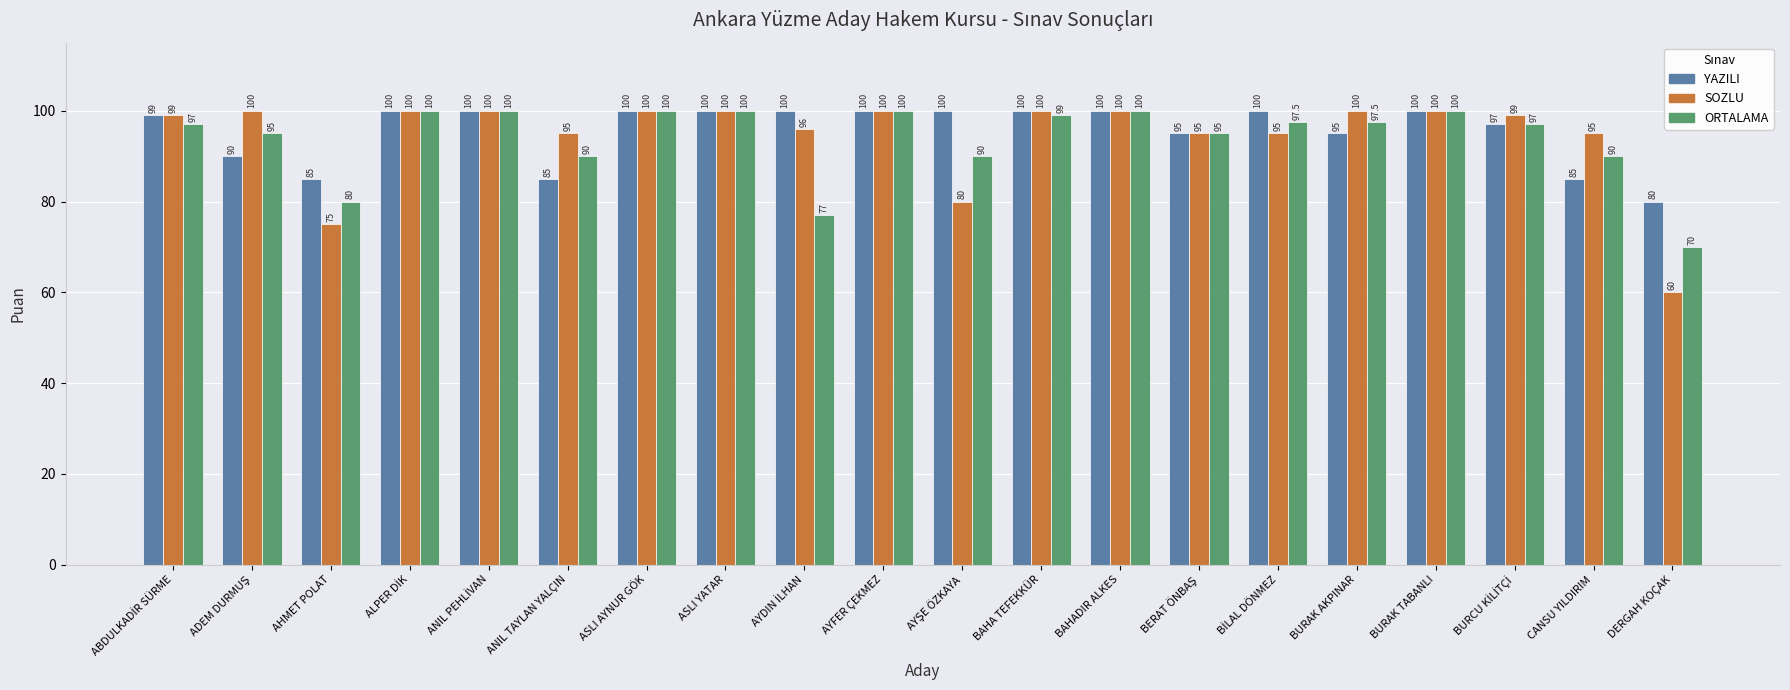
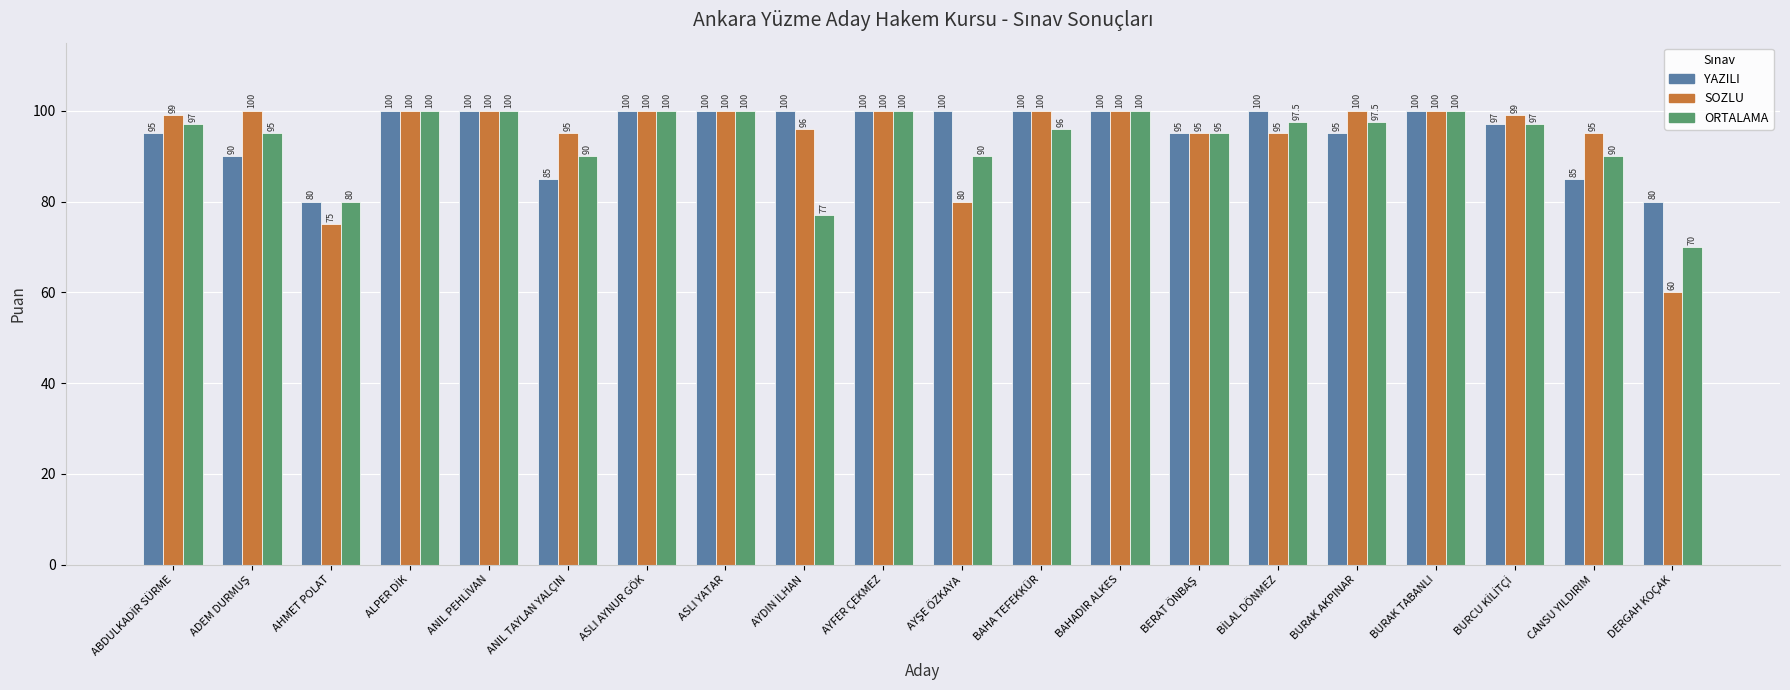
YAZILI, ABDULKADİR SÜRME: 99 -> 95
YAZILI, AHMET POLAT: 85 -> 80
ORTALAMA, BAHA TEFEKKÜR: 99 -> 96
